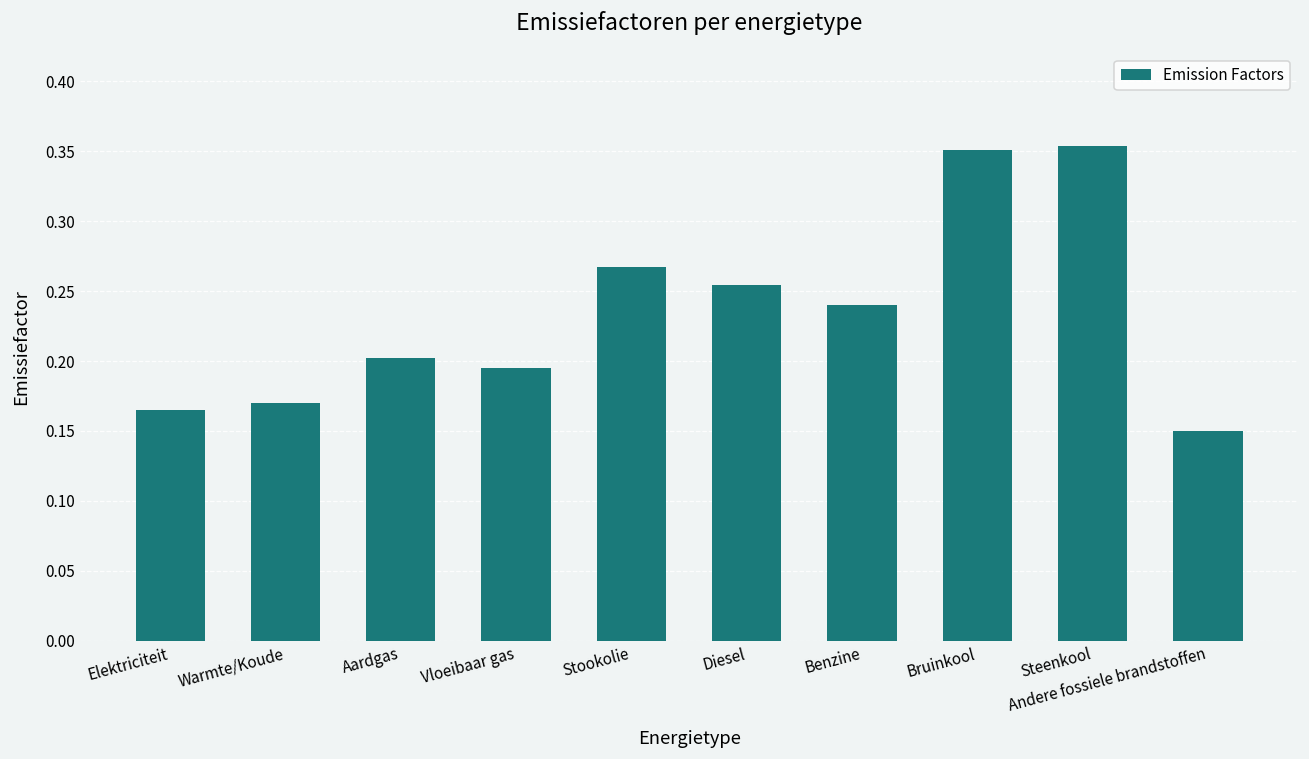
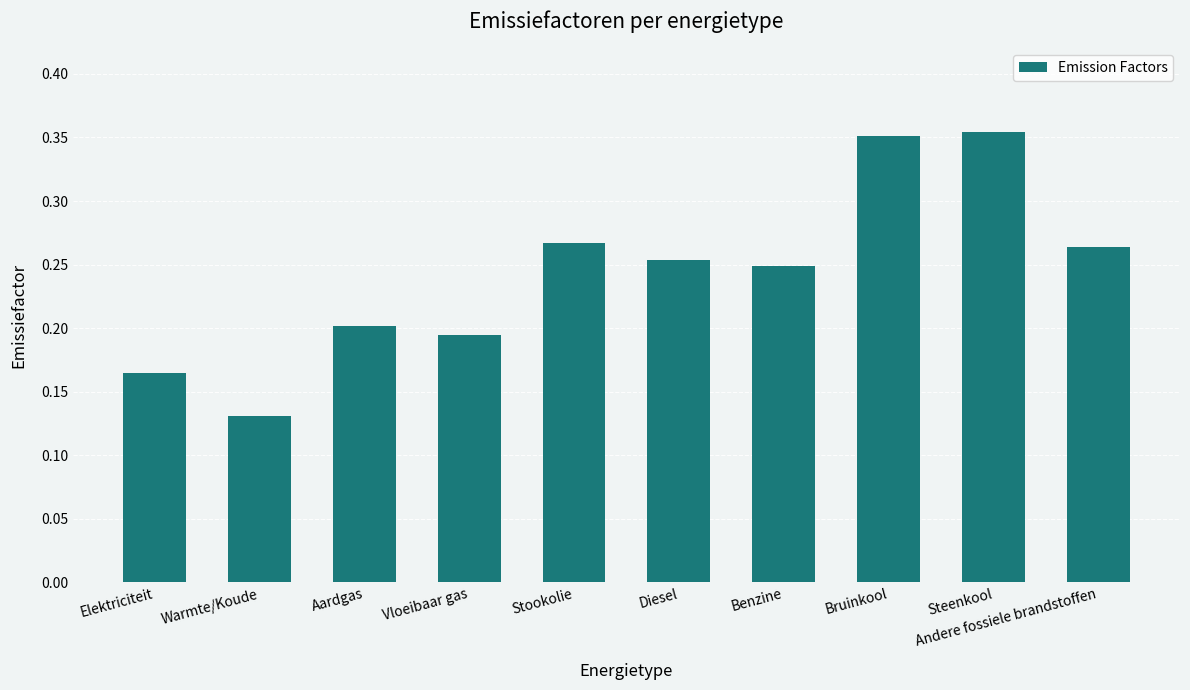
Warmte/Koude: 0.170 -> 0.131
Benzine: 0.240 -> 0.249
Andere fossiele brandstoffen: 0.150 -> 0.264
